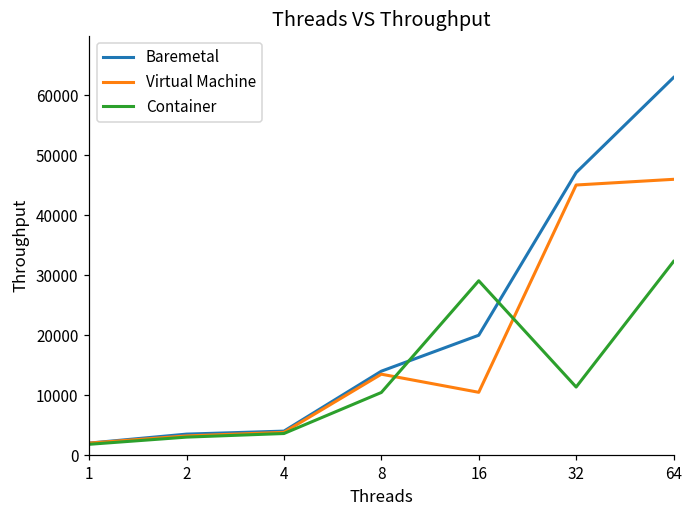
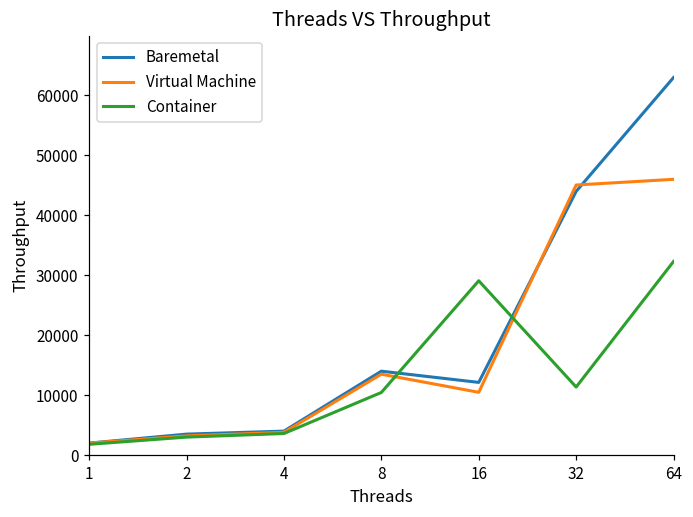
Baremetal, 16: 20000 -> 12000
Baremetal, 32: 47000 -> 44000
